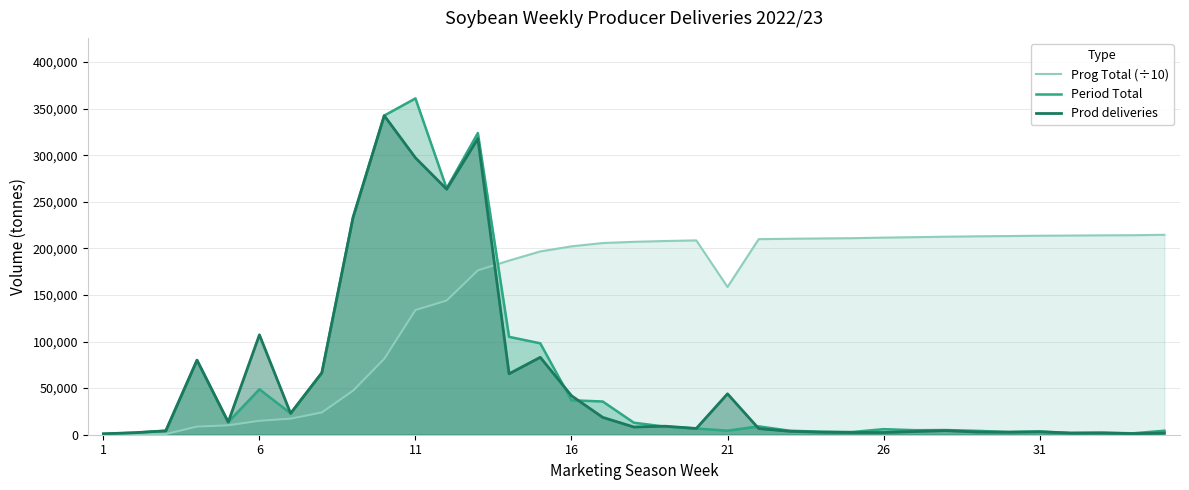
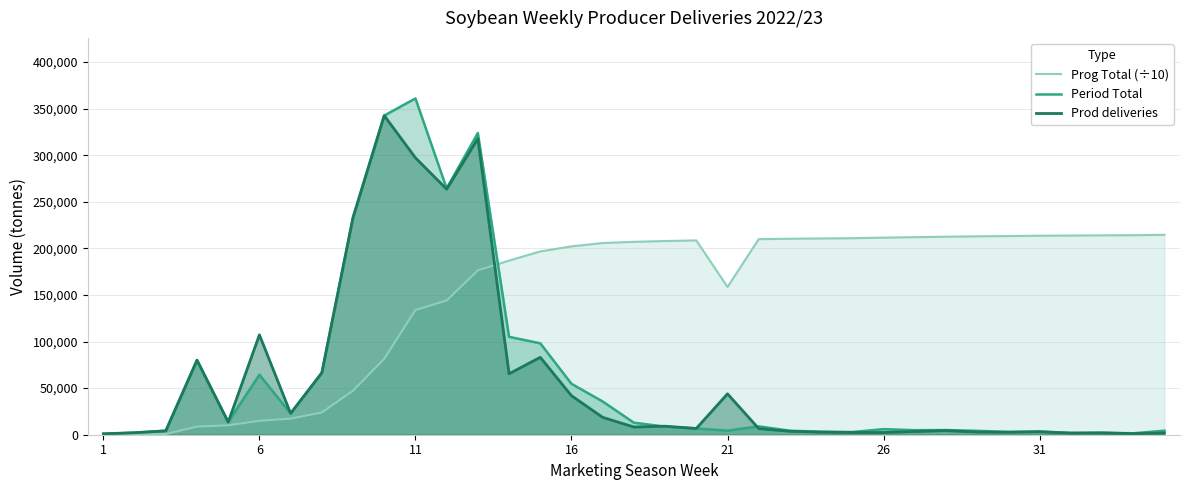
Period Total, 6: 50,000 -> 60,000
Period Total, 16: 40,000 -> 50,000
